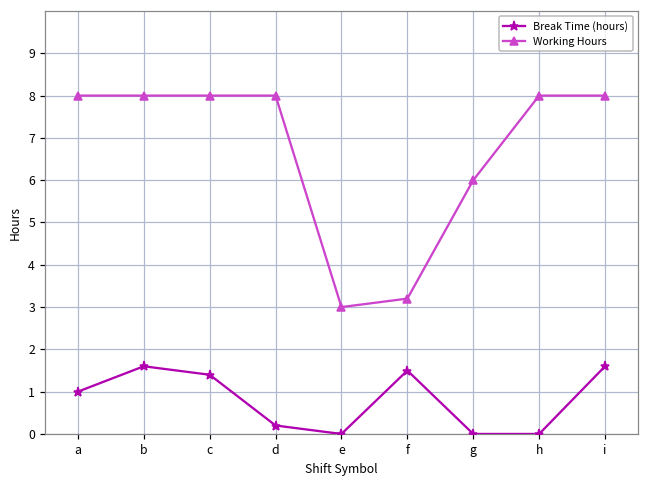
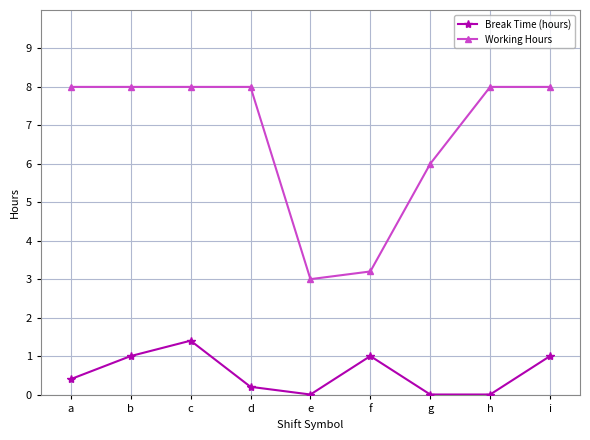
Break Time (hours), a: 1.0 -> 0.4
Break Time (hours), b: 1.6 -> 1.0
Break Time (hours), f: 1.5 -> 1.0
Break Time (hours), i: 1.6 -> 1.0
